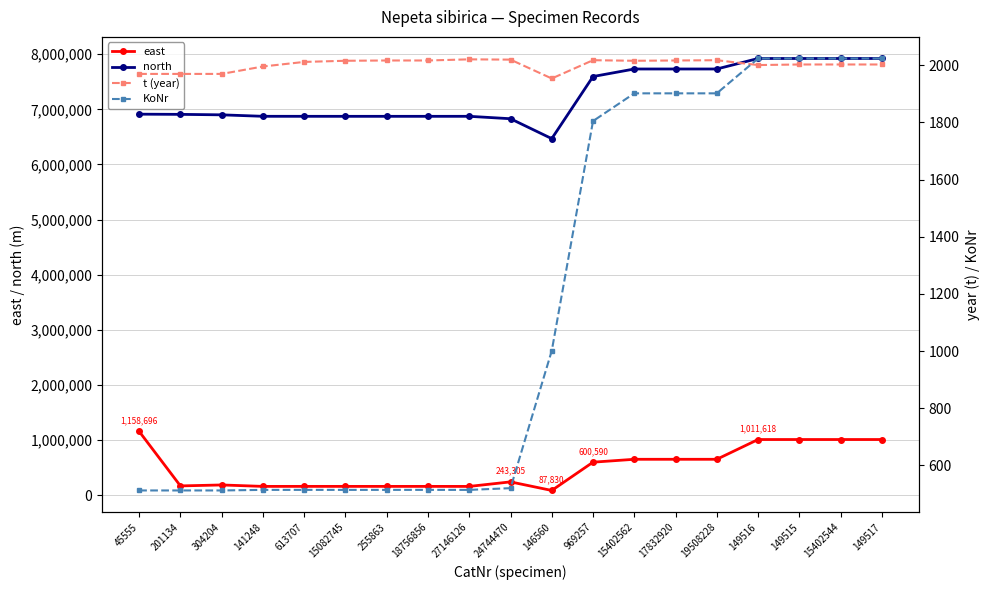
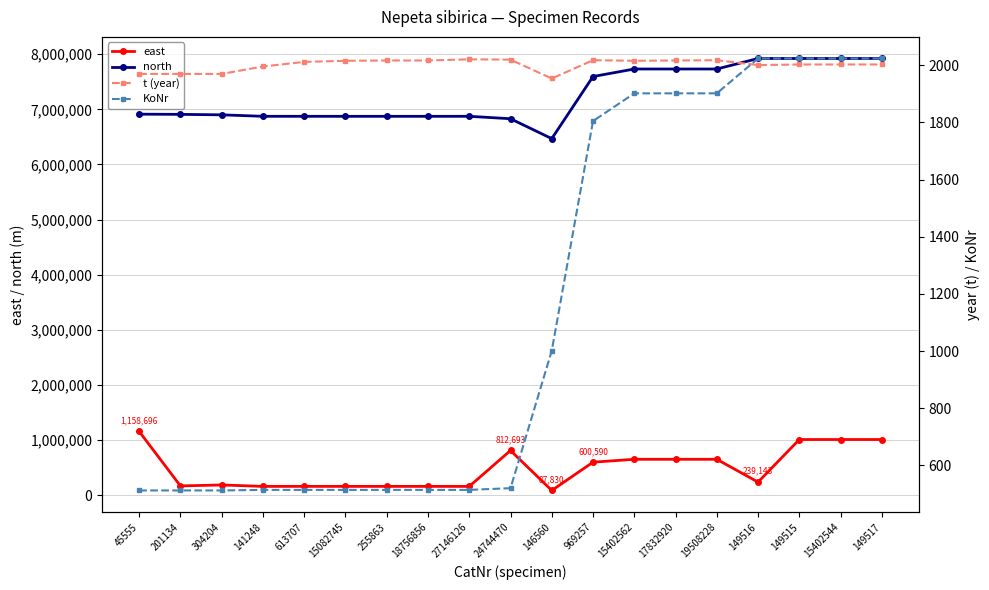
east, 24744470: 243,305 -> 812,693
east, 149516: 1,011,618 -> 239,143
